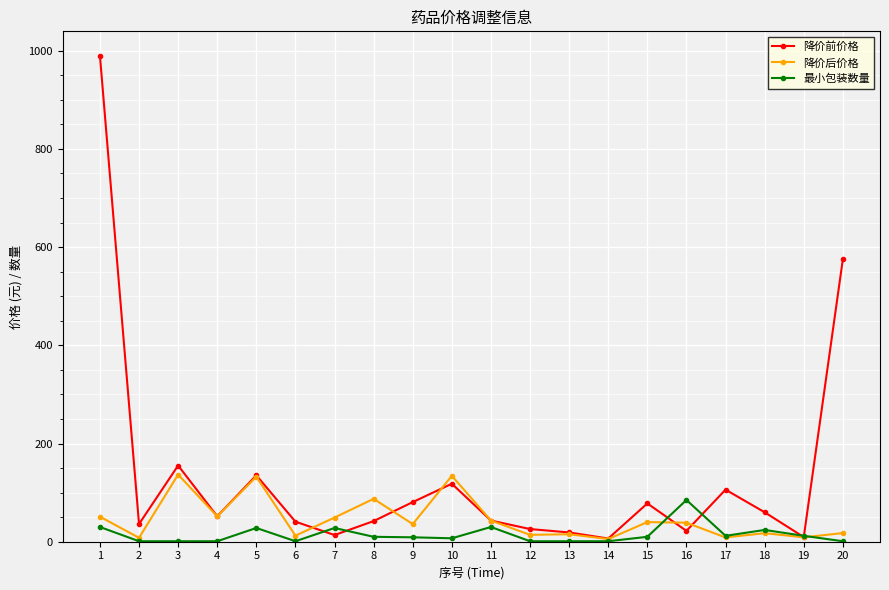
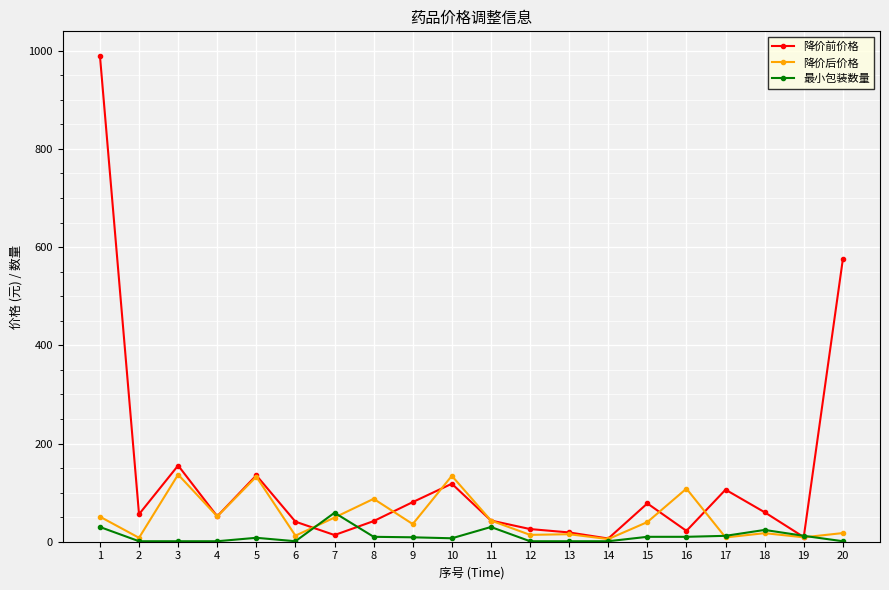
降价前价格, 2: 40 -> 60
最小包装数量, 5: 30 -> 10
最小包装数量, 7: 30 -> 60
降价后价格, 16: 40 -> 110
最小包装数量, 16: 90 -> 10
